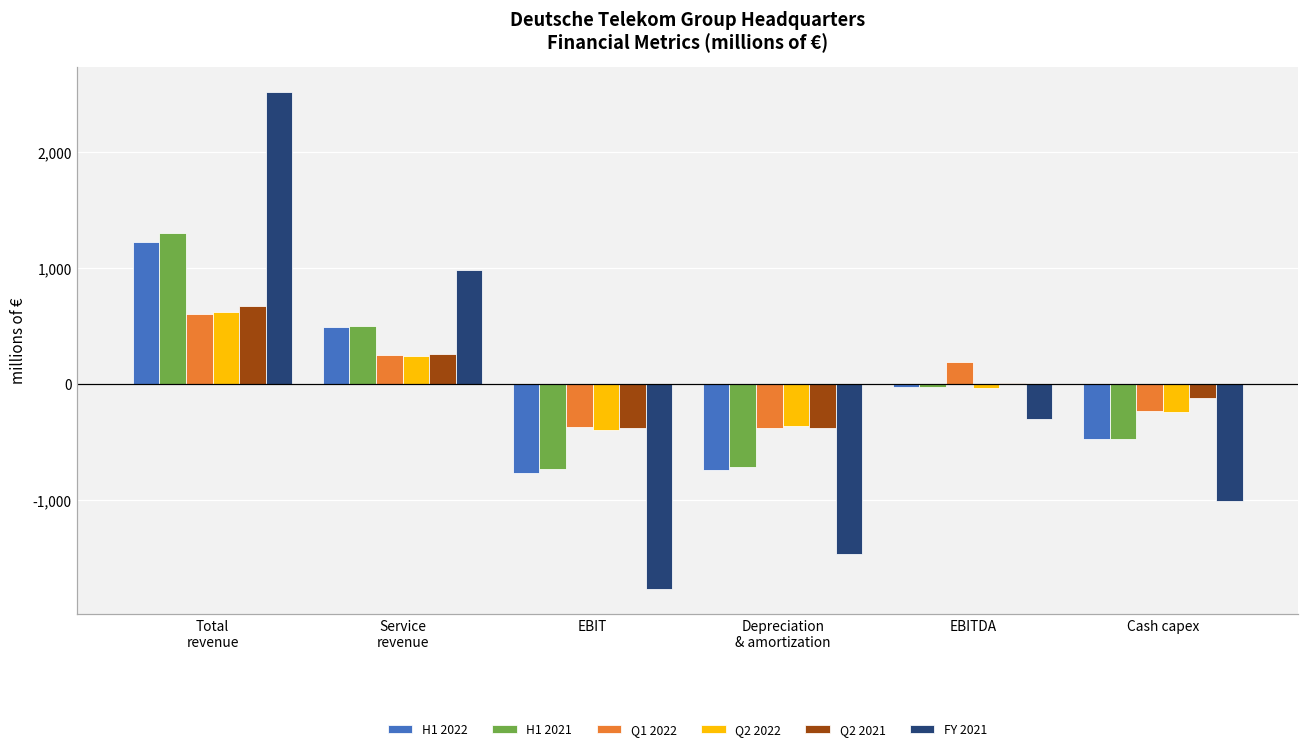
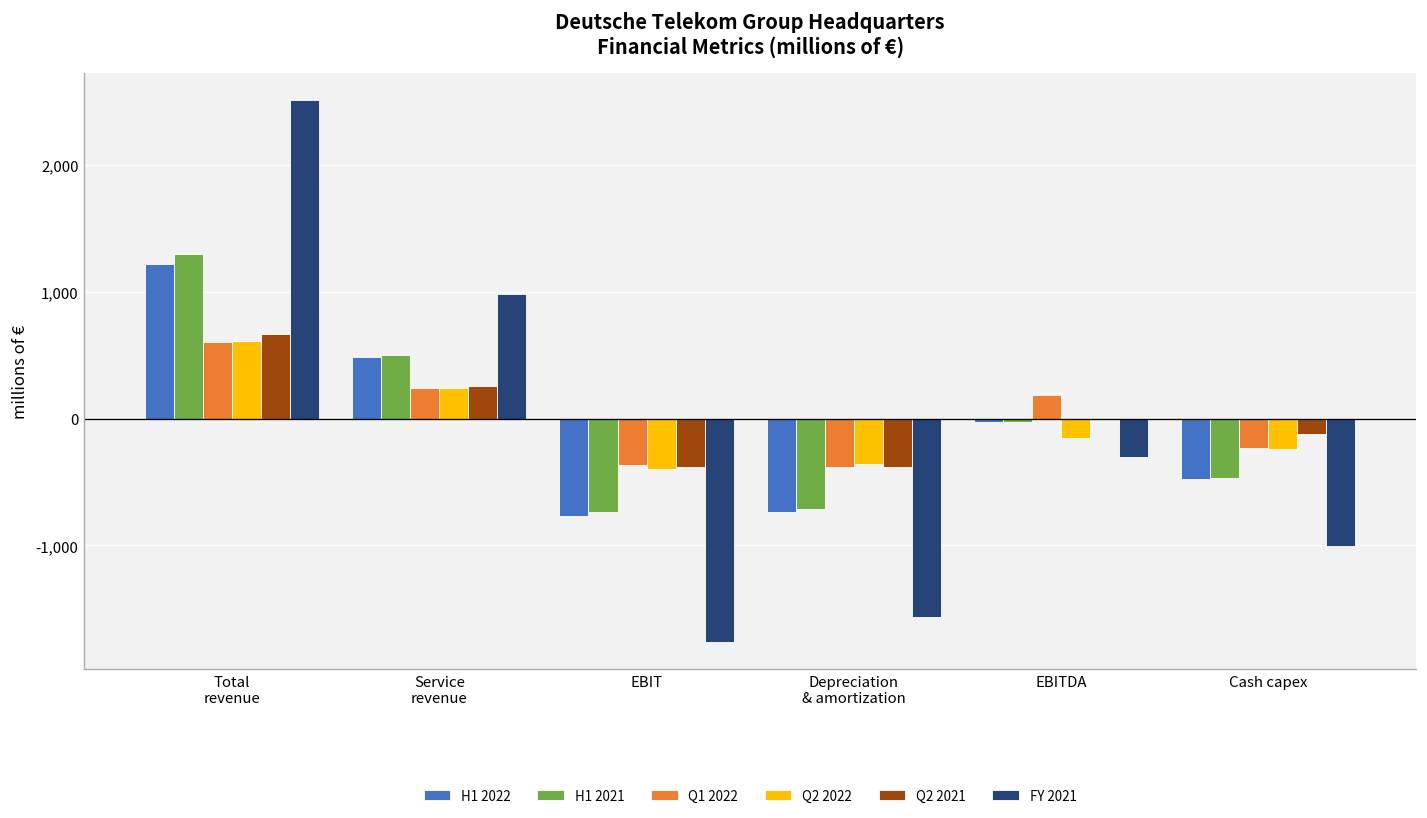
FY 2021, Depreciation & amortization: -1,460 -> -1,570
Q2 2022, EBITDA: -40 -> -150
